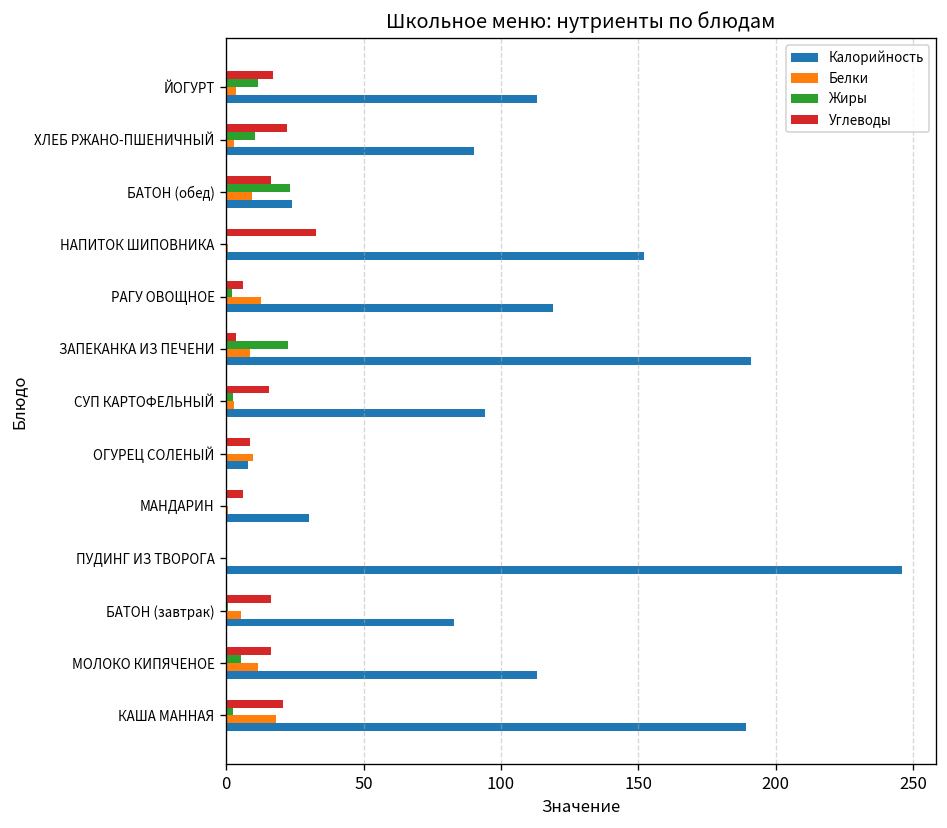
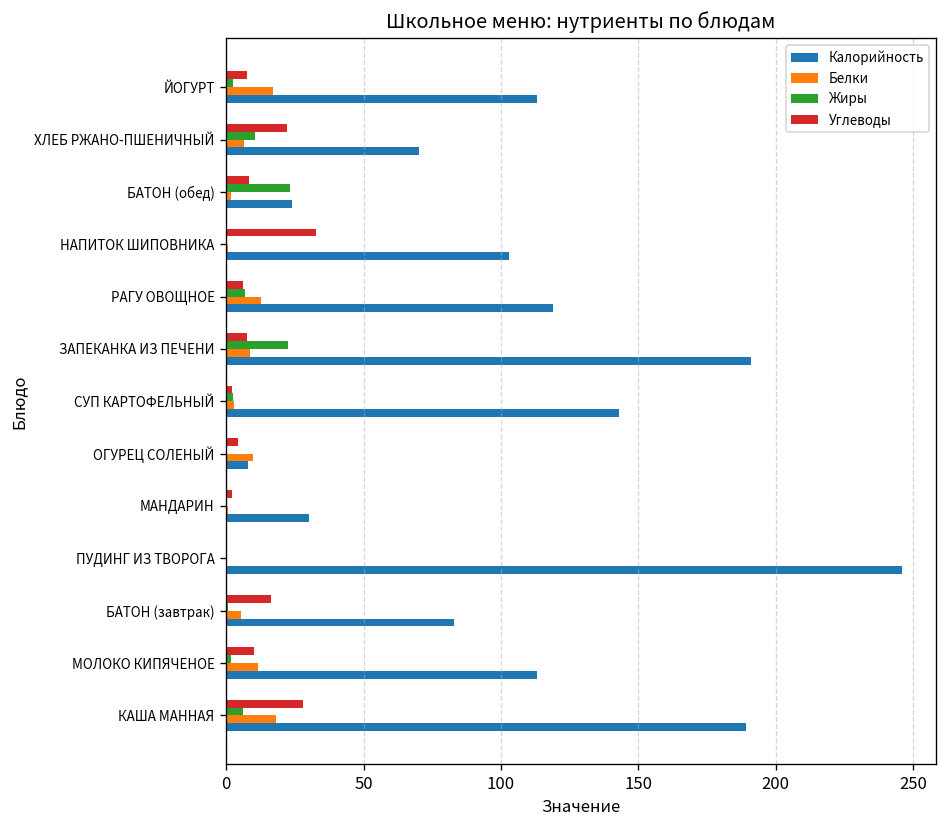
Углеводы, ЙОГУРТ: 17 -> 8
Жиры, ЙОГУРТ: 12 -> 3
Белки, ЙОГУРТ: 4 -> 17
Белки, ХЛЕБ РЖАНО-ПШЕНИЧНЫЙ: 3 -> 6
Калорийность, ХЛЕБ РЖАНО-ПШЕНИЧНЫЙ: 90 -> 70
Углеводы, БАТОН (обед): 16 -> 8
Белки, БАТОН (обед): 10 -> 2
Калорийность, НАПИТОК ШИПОВНИКА: 152 -> 103
Жиры, РАГУ ОВОЩНОЕ: 2 -> 7
Углеводы, ЗАПЕКАНКА ИЗ ПЕЧЕНИ: 4 -> 8
Углеводы, СУП КАРТОФЕЛЬНЫЙ: 15 -> 2
Калорийность, СУП КАРТОФЕЛЬНЫЙ: 94 -> 143
Углеводы, ОГУРЕЦ СОЛЕНЫЙ: 9 -> 4
Углеводы, МАНДАРИН: 6 -> 2
Углеводы, МОЛОКО КИПЯЧЕНОЕ: 16 -> 10
Жиры, МОЛОКО КИПЯЧЕНОЕ: 5 -> 2
Углеводы, КАША МАННАЯ: 21 -> 28
Жиры, КАША МАННАЯ: 2 -> 6
